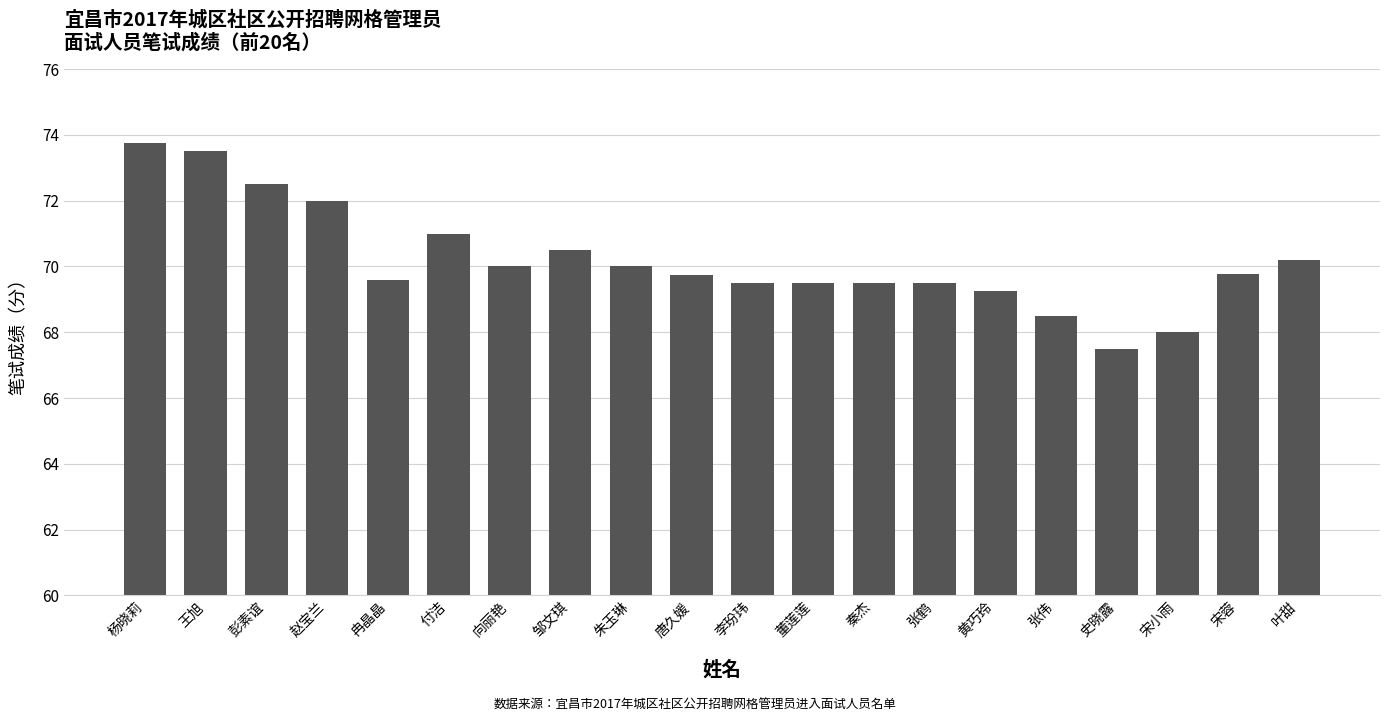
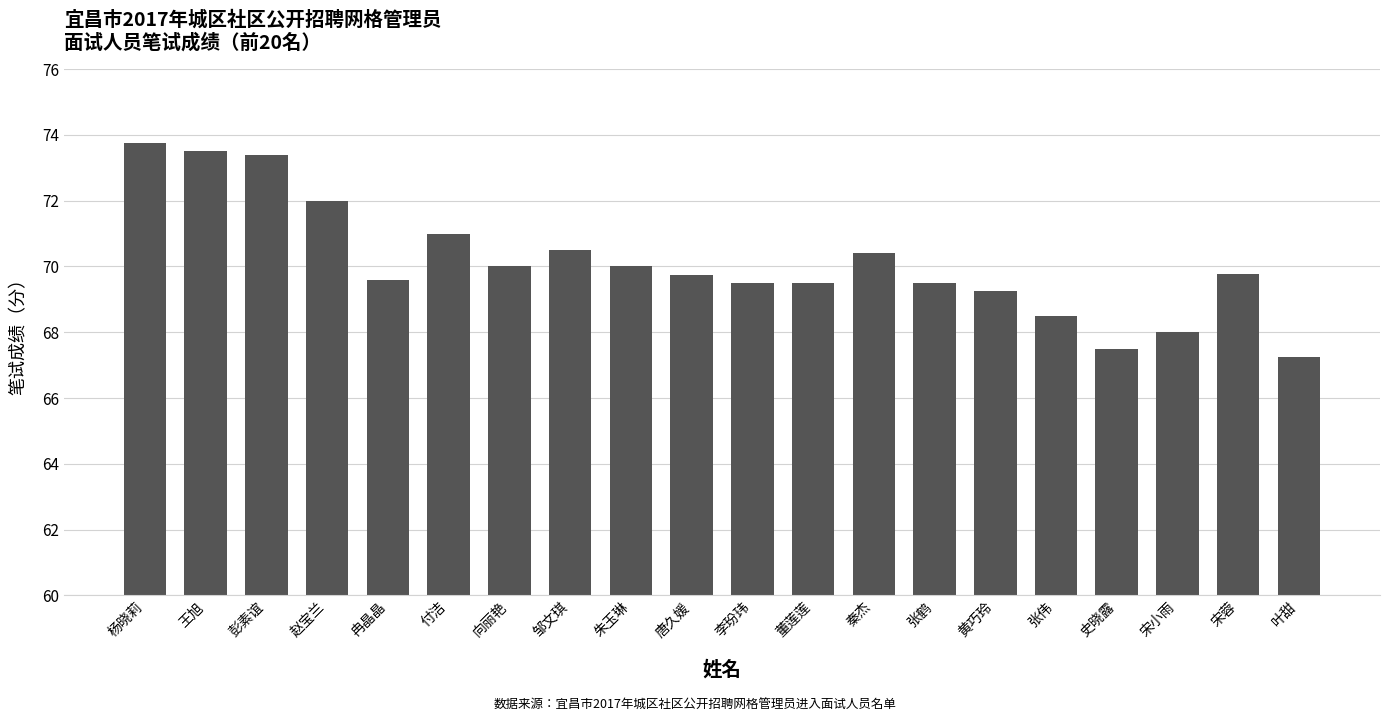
彭素谊: 72.5 -> 73.4
秦杰: 69.5 -> 70.4
叶甜: 70.2 -> 67.3
